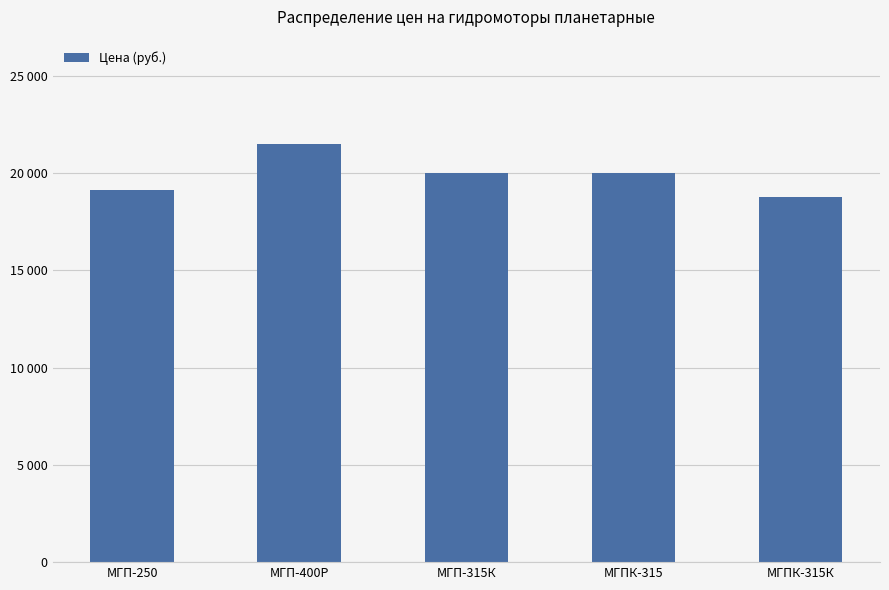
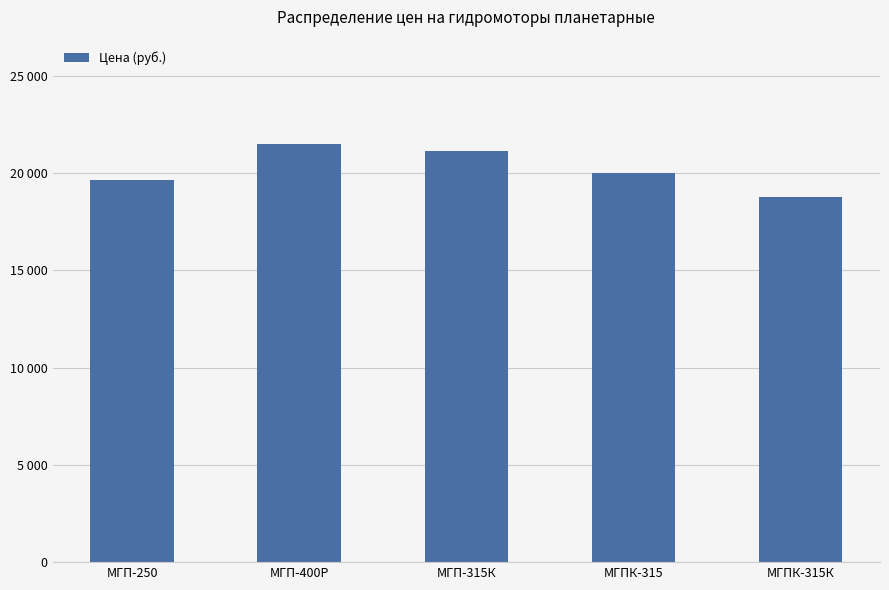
МГП-250: 19100 -> 19600
МГП-315К: 20000 -> 21100
